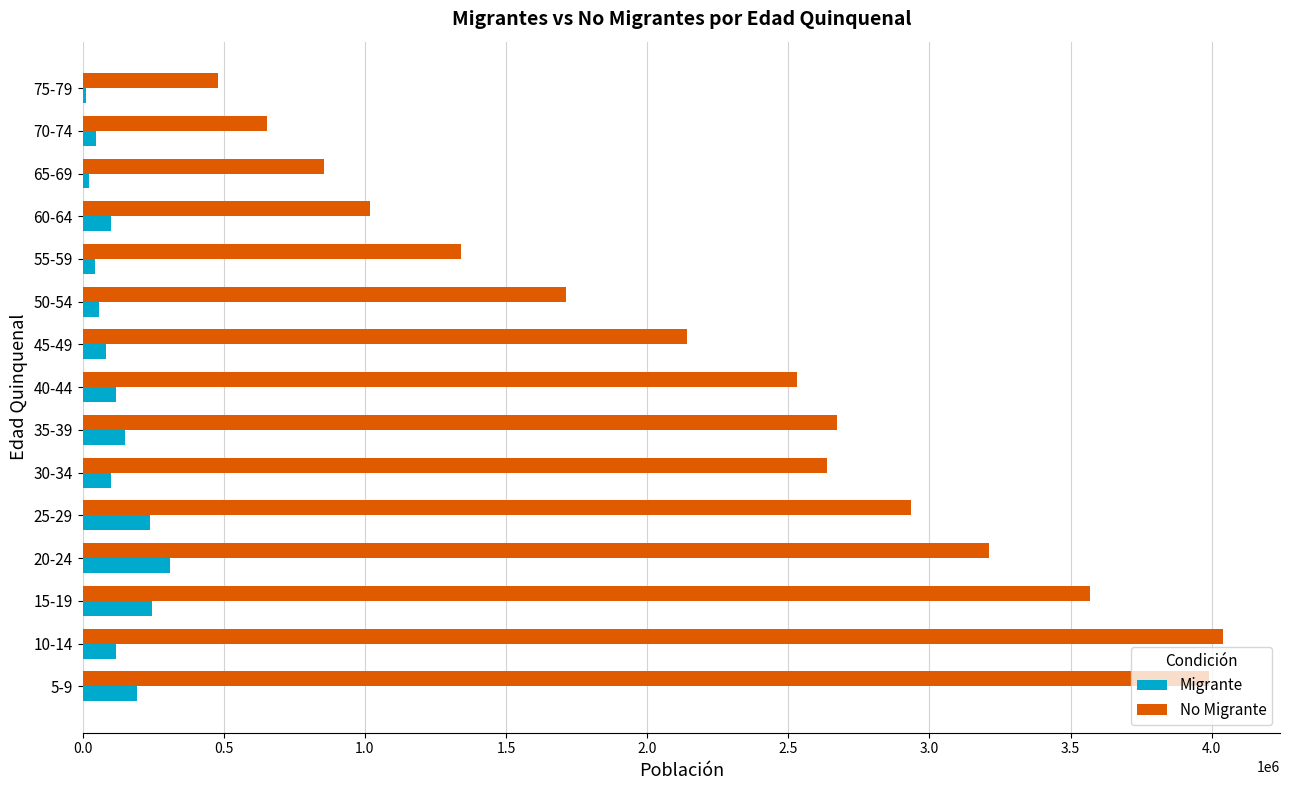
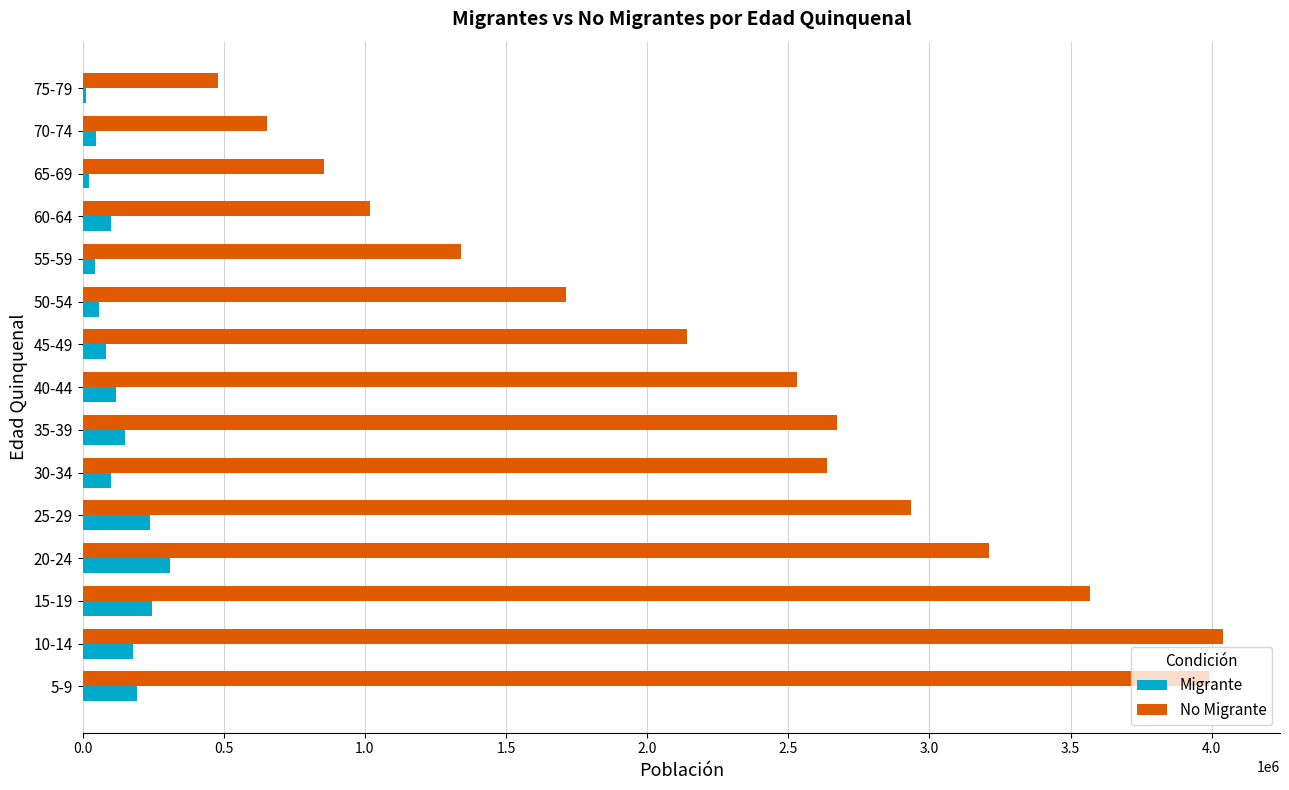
Migrante, 10-14: 120000 -> 180000
